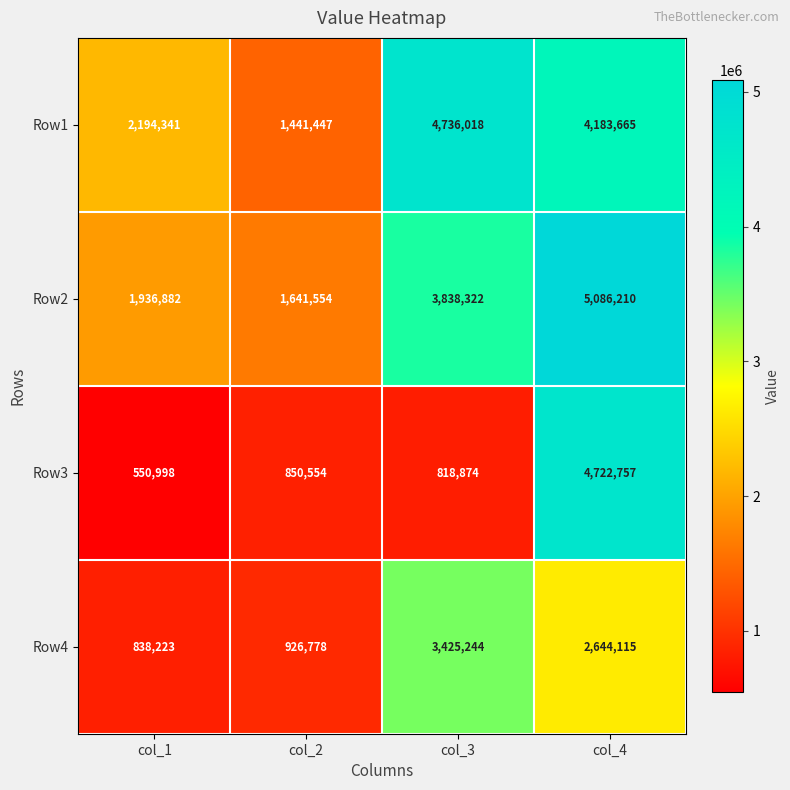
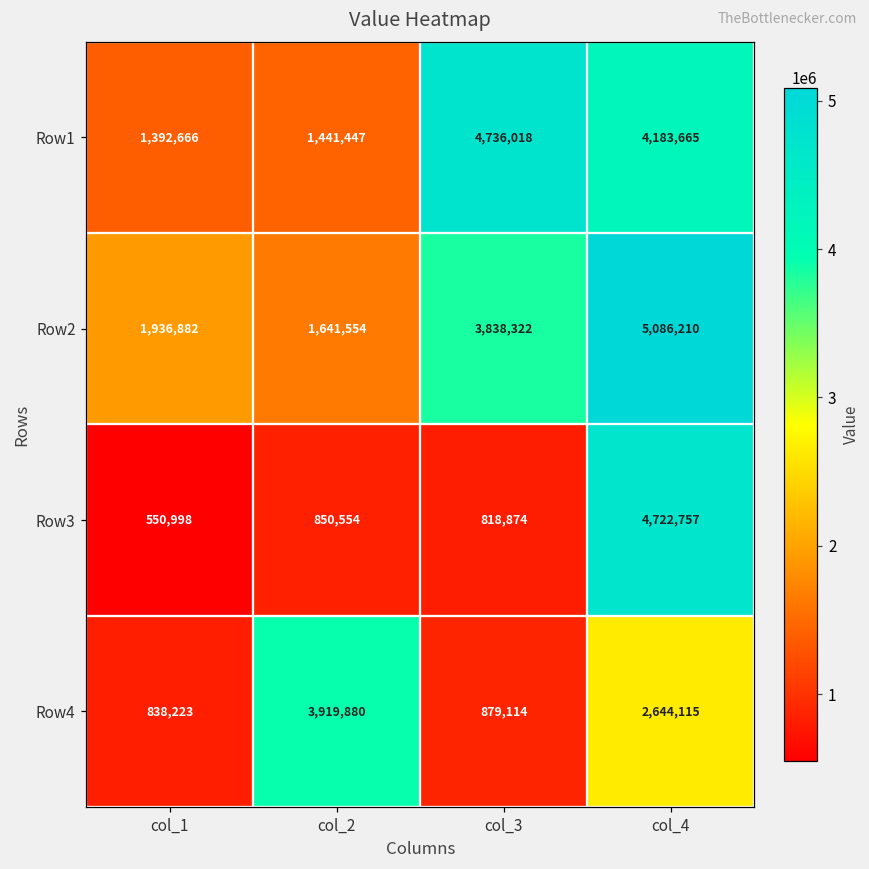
Row1, col_1: 2,194,341 -> 1,392,666
Row4, col_2: 926,778 -> 3,919,880
Row4, col_3: 3,425,244 -> 879,114
